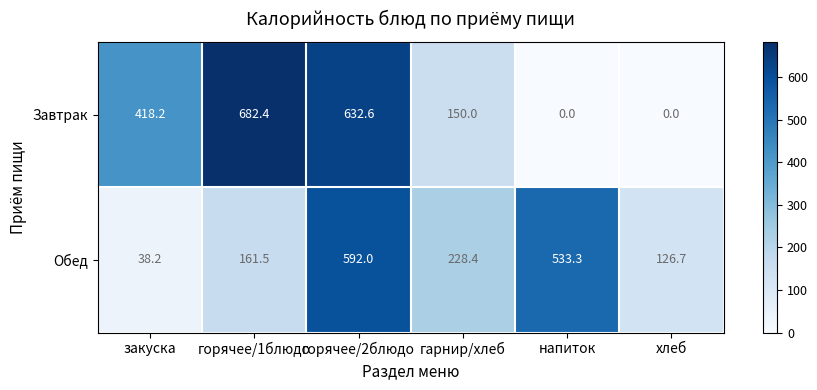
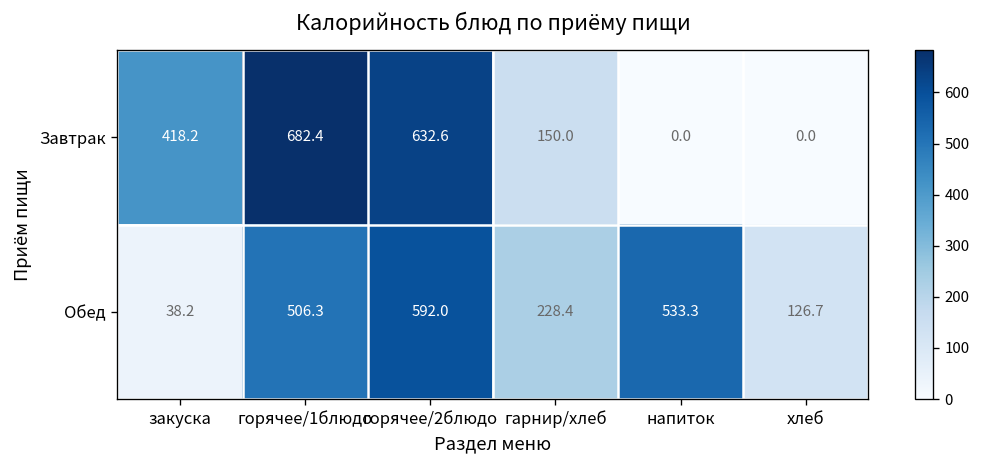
Обед, горячее/1блюдо: 161.5 -> 506.3
